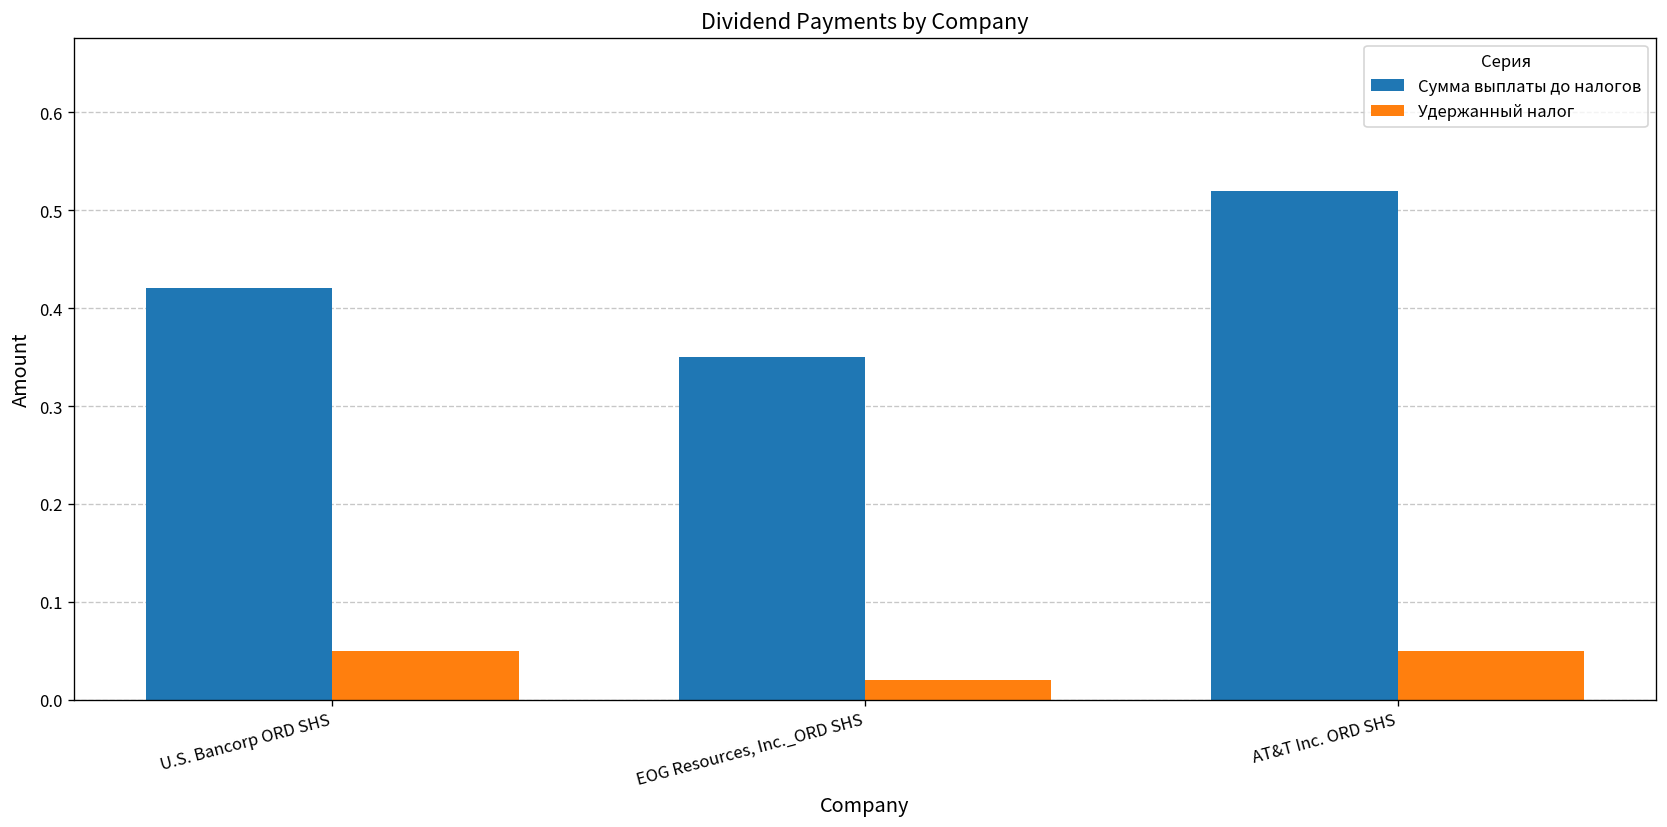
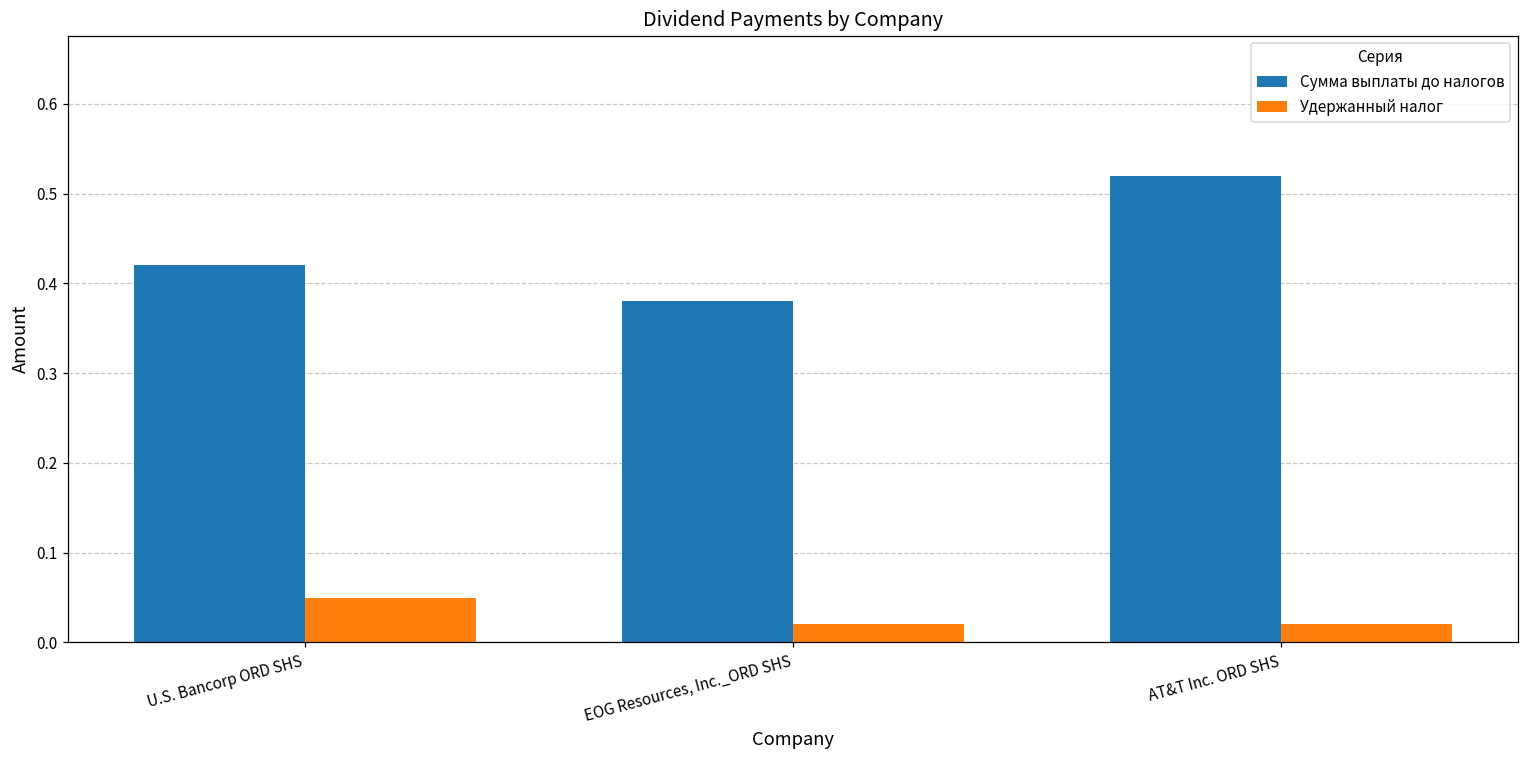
Сумма выплаты до налогов, EOG Resources, Inc._ORD SHS: 0.35 -> 0.38
Удержанный налог, AT&T Inc. ORD SHS: 0.05 -> 0.02
